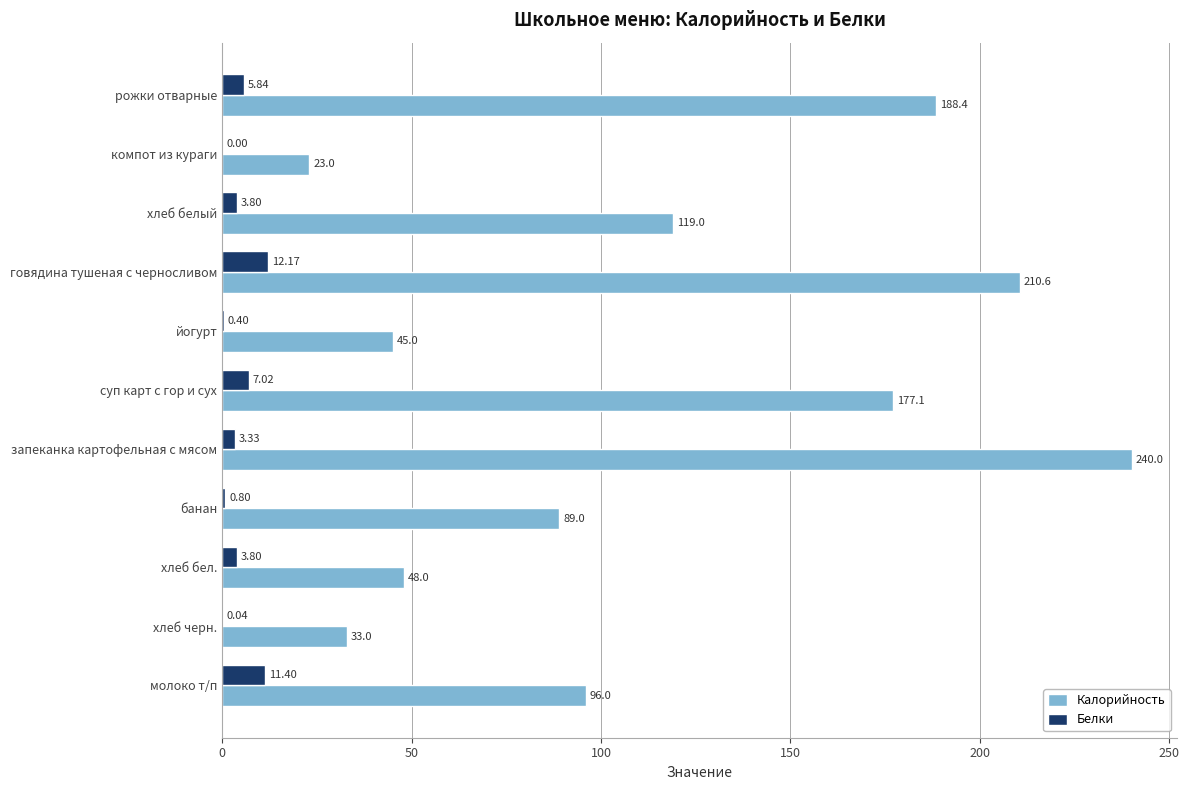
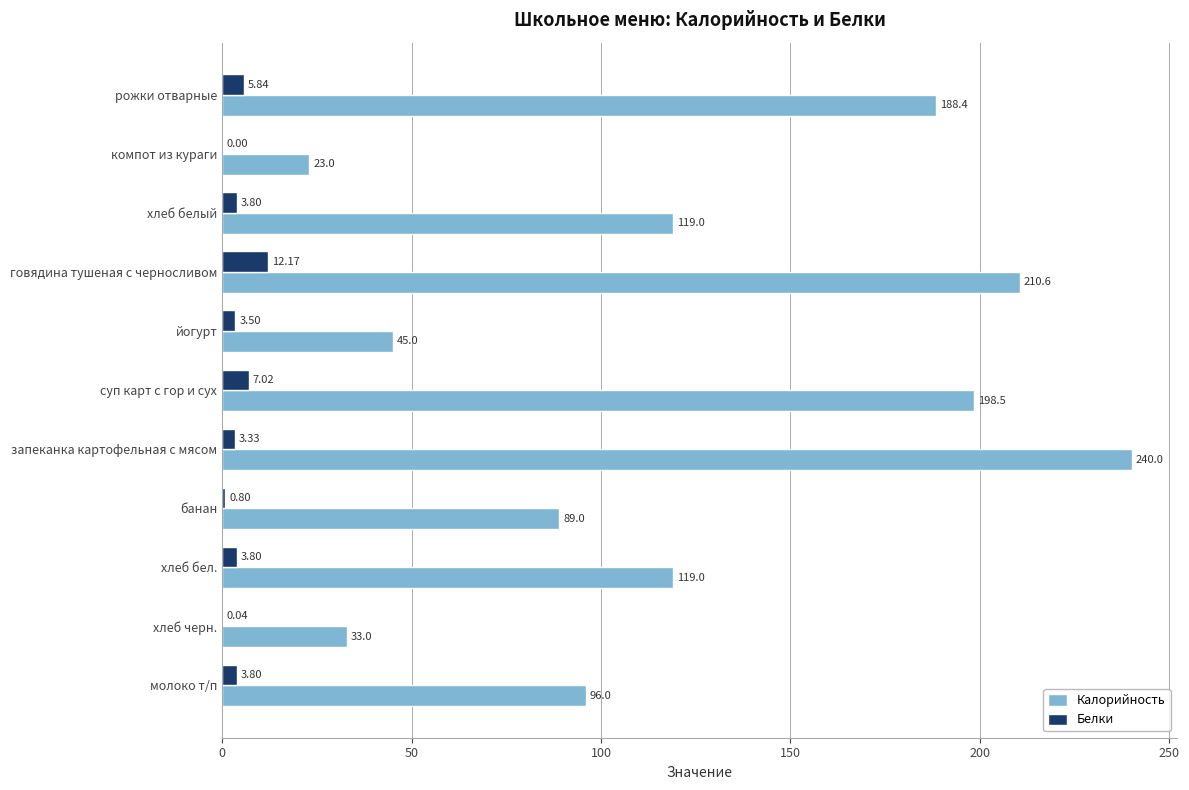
Белки, йогурт: 0.40 -> 3.50
Калорийность, суп карт с гор и сух: 177.1 -> 198.5
Калорийность, хлеб бел.: 48.0 -> 119.0
Белки, молоко т/п: 11.40 -> 3.80
